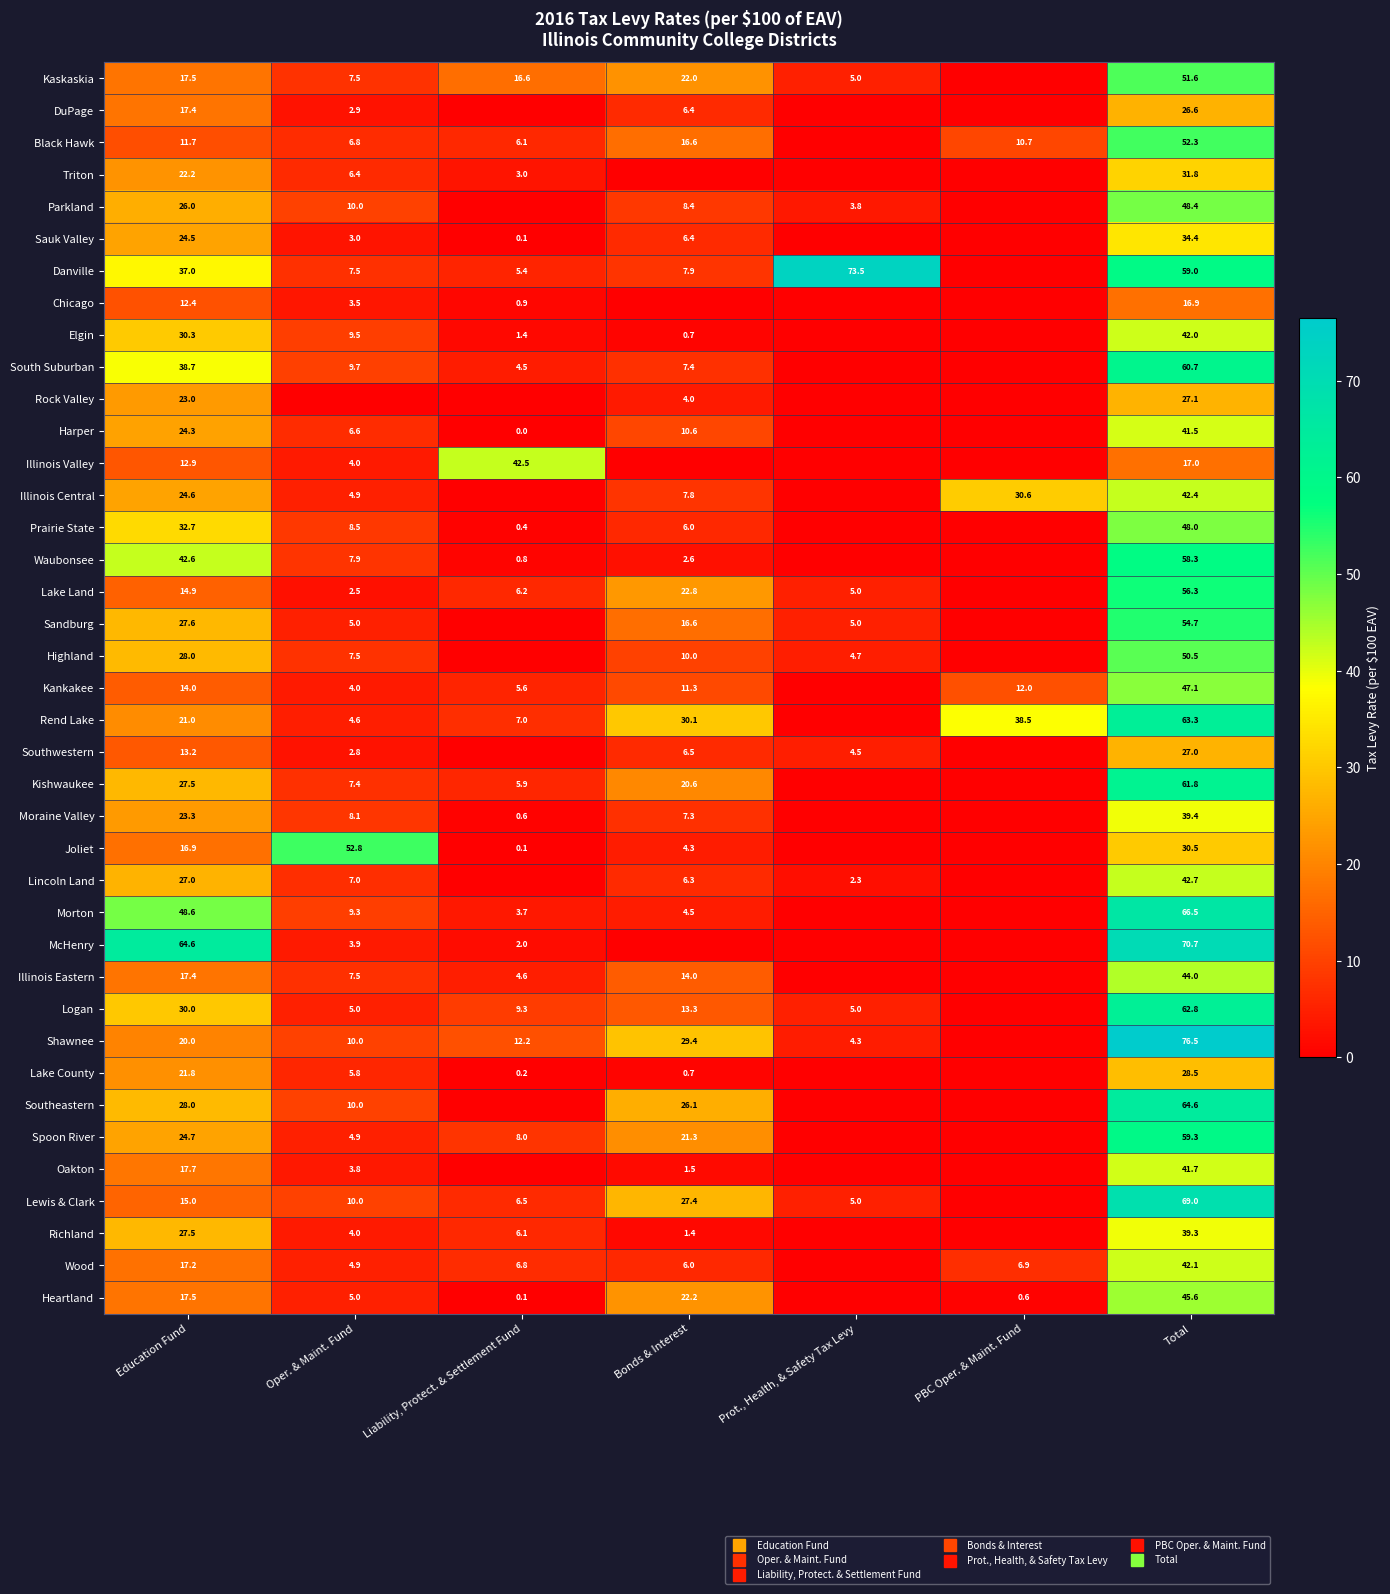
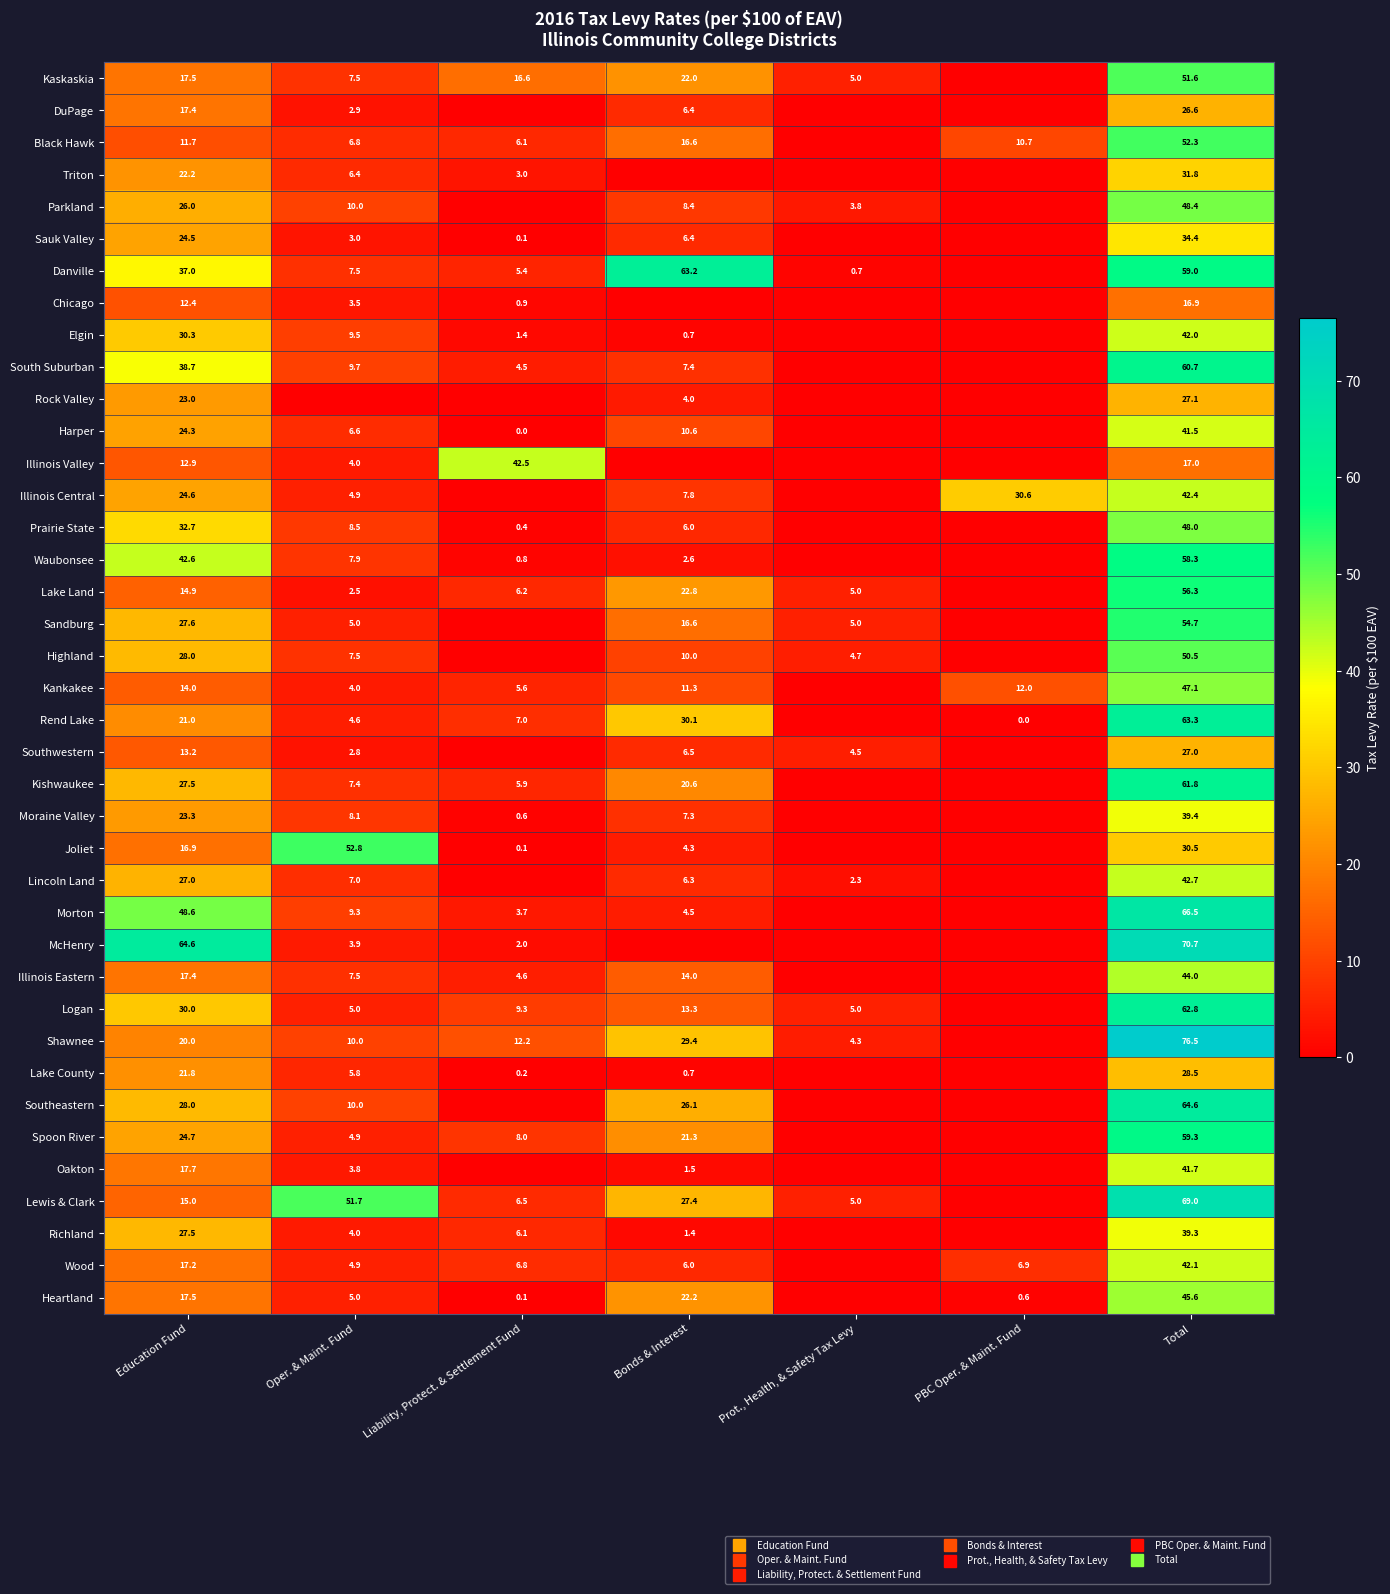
Danville, Bonds & Interest: 7.9 -> 63.2
Danville, Prot., Health, & Safety Tax Levy: 73.5 -> 0.7
Rend Lake, PBC Oper. & Maint. Fund: 38.5 -> 0.0
Lewis & Clark, Oper. & Maint. Fund: 10.0 -> 51.7
